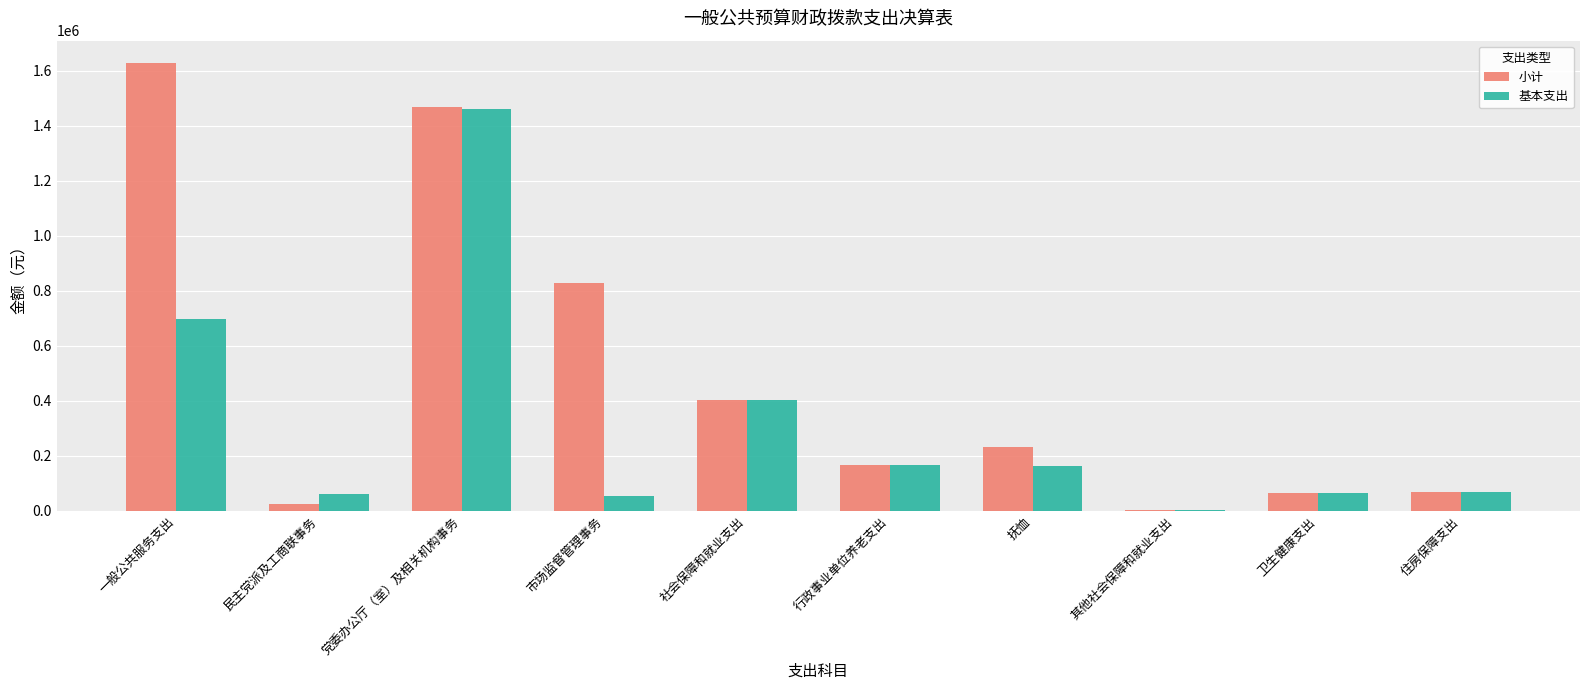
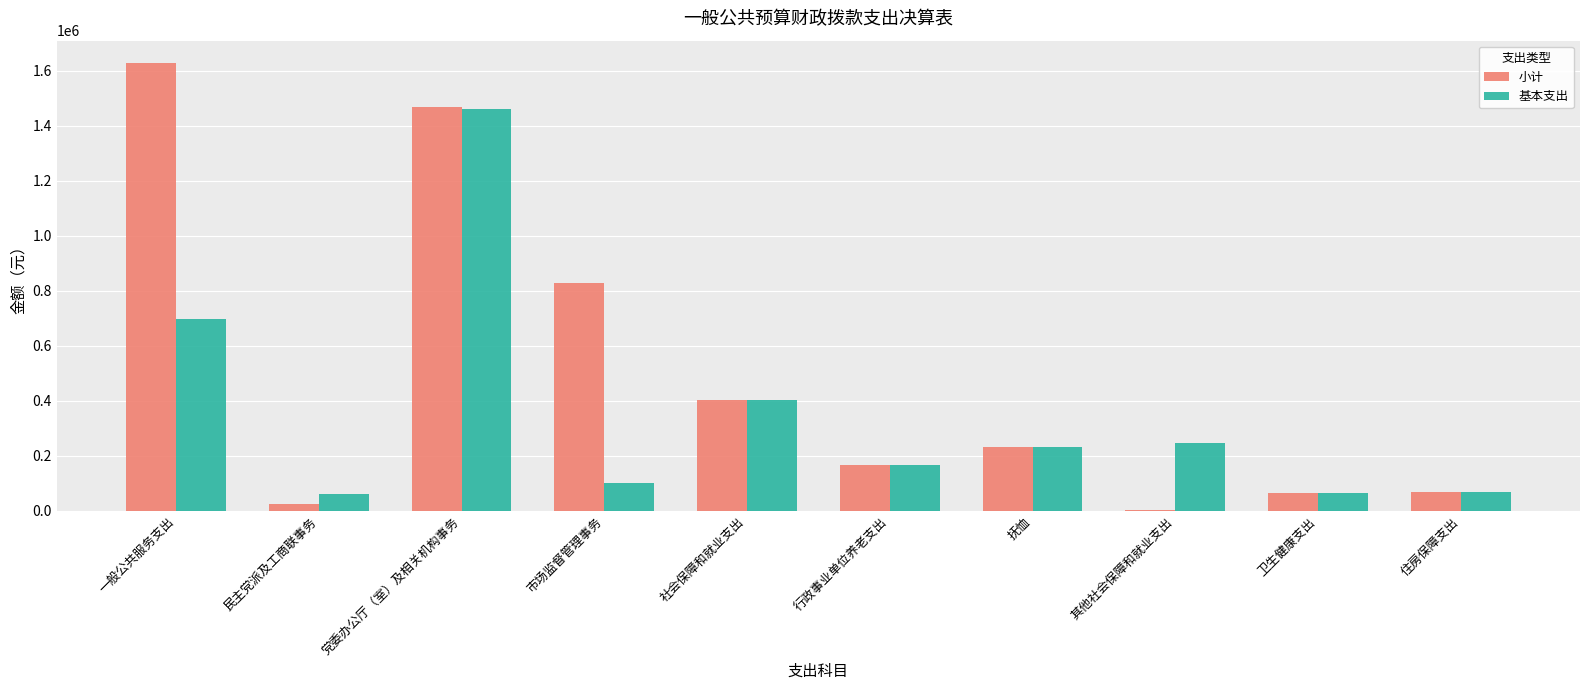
基本支出, 市场监督管理事务: 50000 -> 100000
基本支出, 抚恤: 160000 -> 230000
基本支出, 其他社会保障和就业支出: 0 -> 250000
